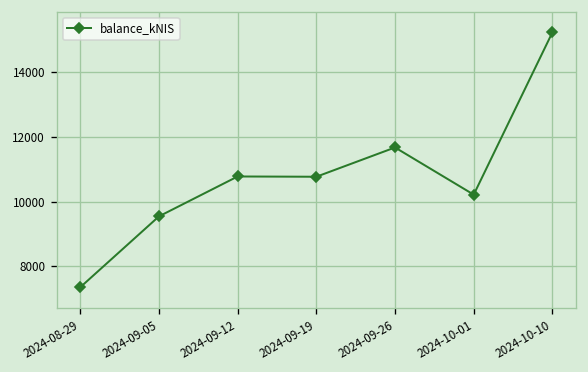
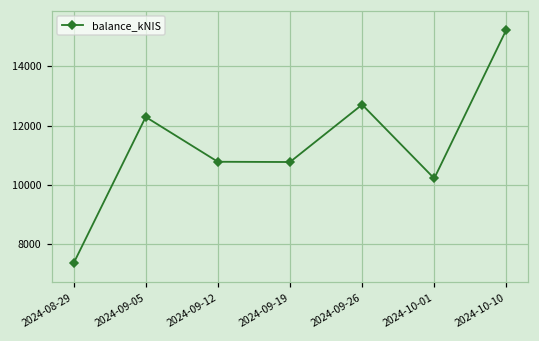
2024-09-05: 9500 -> 12300
2024-09-26: 11700 -> 12700
